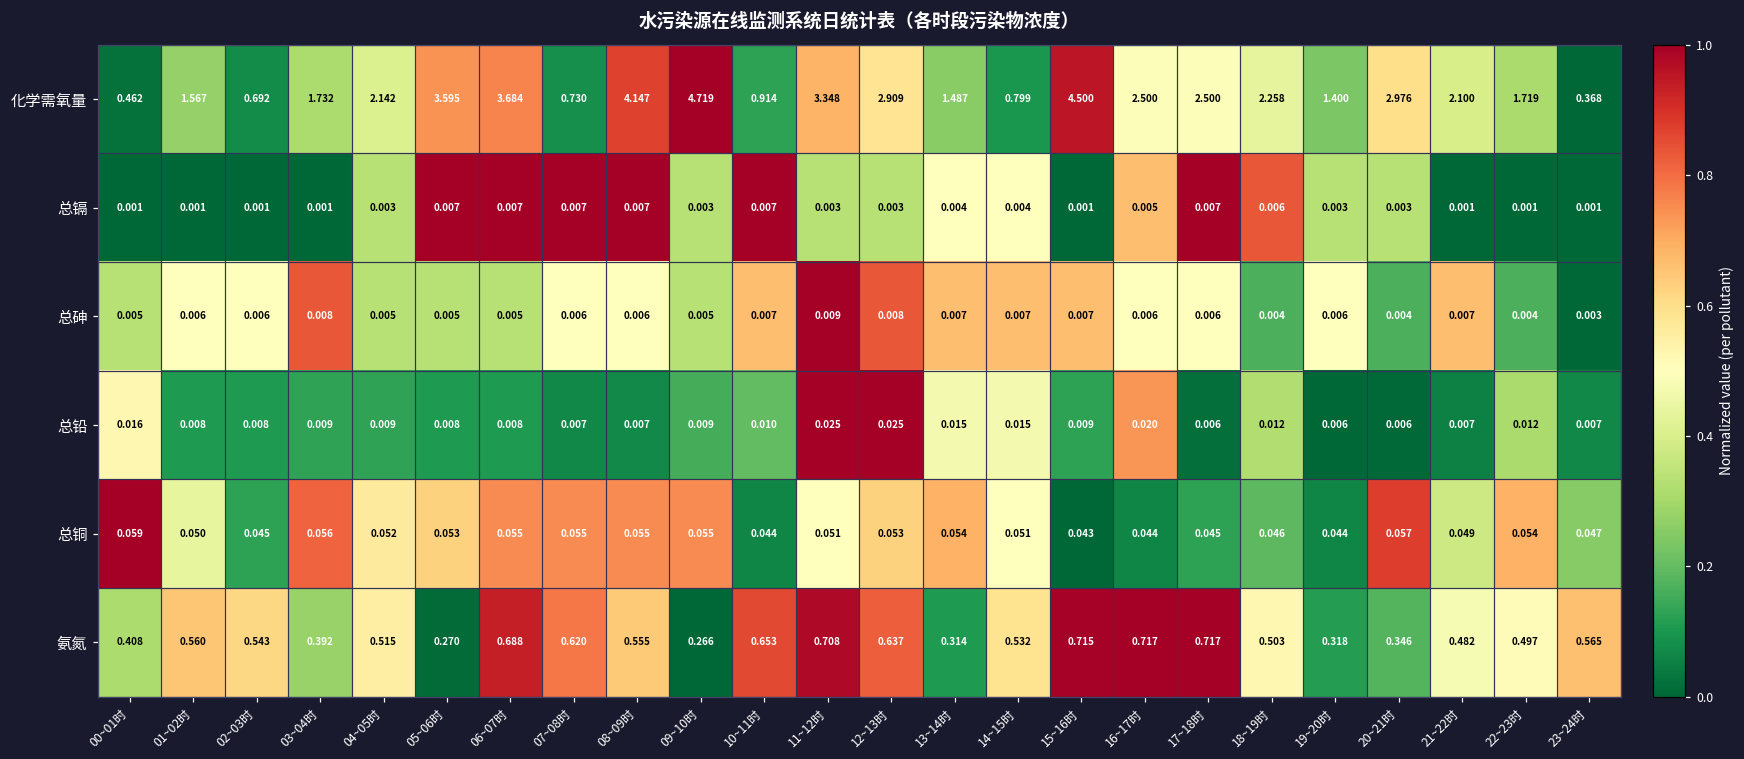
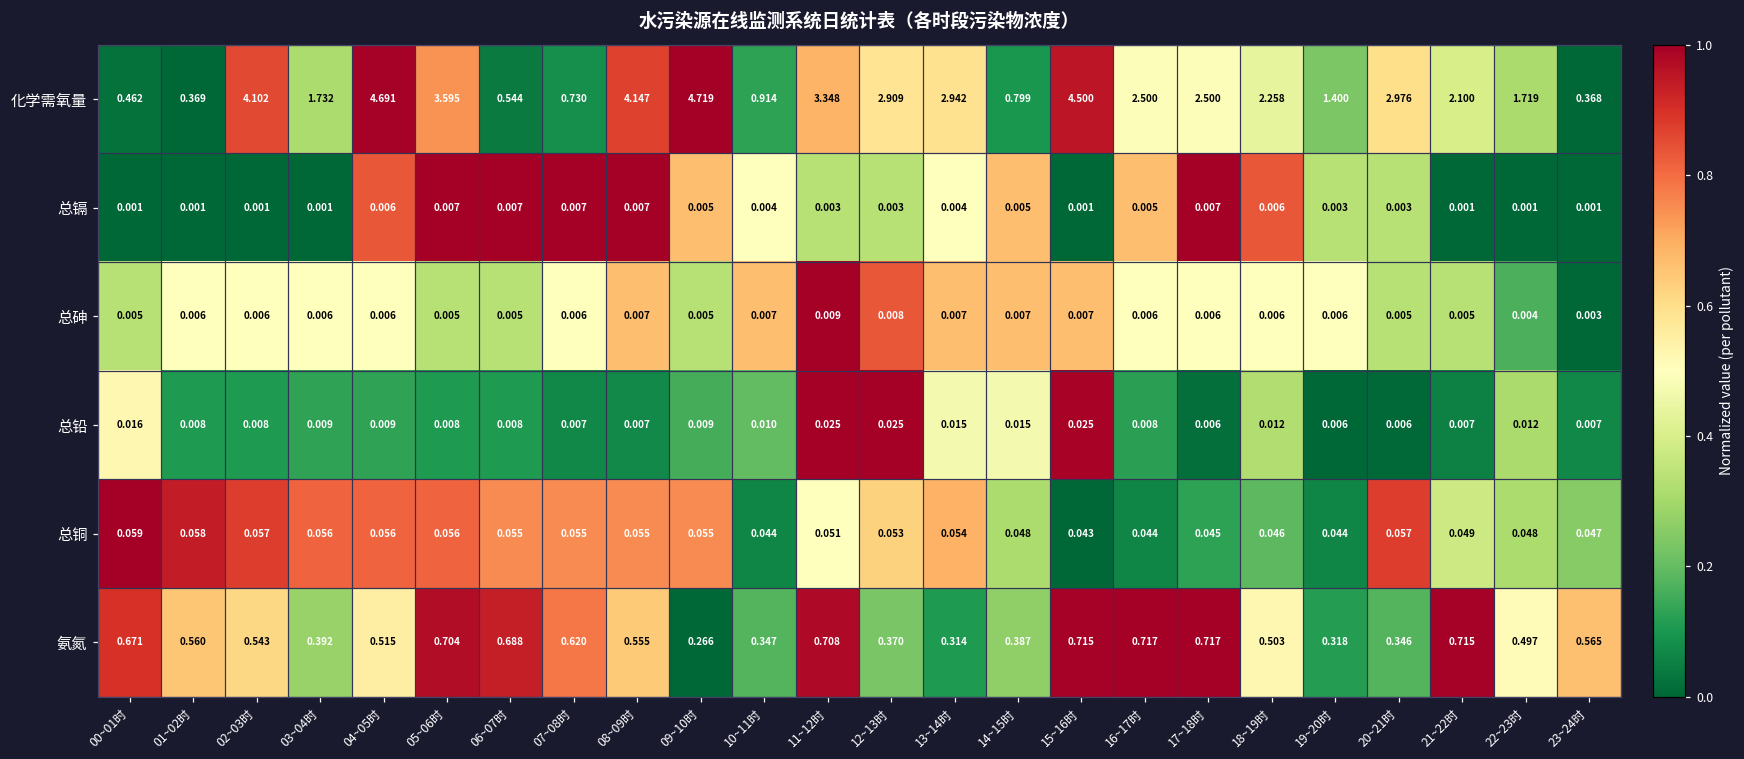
化学需氧量, 01~02时: 1.567 -> 0.369
化学需氧量, 02~03时: 0.692 -> 4.102
化学需氧量, 04~05时: 2.142 -> 4.691
化学需氧量, 06~07时: 3.684 -> 0.544
化学需氧量, 13~14时: 1.487 -> 2.942
总镉, 04~05时: 0.003 -> 0.006
总镉, 09~10时: 0.003 -> 0.005
总镉, 10~11时: 0.007 -> 0.004
总镉, 14~15时: 0.004 -> 0.005
总砷, 03~04时: 0.008 -> 0.006
总砷, 04~05时: 0.005 -> 0.006
总砷, 08~09时: 0.006 -> 0.007
总砷, 18~19时: 0.004 -> 0.006
总砷, 20~21时: 0.004 -> 0.005
总砷, 21~22时: 0.007 -> 0.005
总铅, 15~16时: 0.009 -> 0.025
总铅, 16~17时: 0.020 -> 0.008
总铜, 01~02时: 0.050 -> 0.058
总铜, 02~03时: 0.045 -> 0.057
总铜, 04~05时: 0.052 -> 0.056
总铜, 05~06时: 0.053 -> 0.056
总铜, 14~15时: 0.051 -> 0.048
总铜, 22~23时: 0.054 -> 0.048
氨氮, 00~01时: 0.408 -> 0.671
氨氮, 05~06时: 0.270 -> 0.704
氨氮, 10~11时: 0.653 -> 0.347
氨氮, 12~13时: 0.637 -> 0.370
氨氮, 14~15时: 0.532 -> 0.387
氨氮, 21~22时: 0.482 -> 0.715
